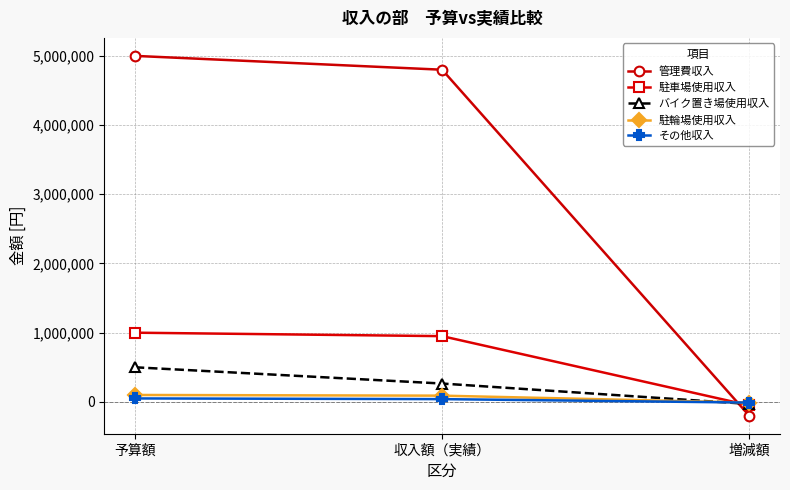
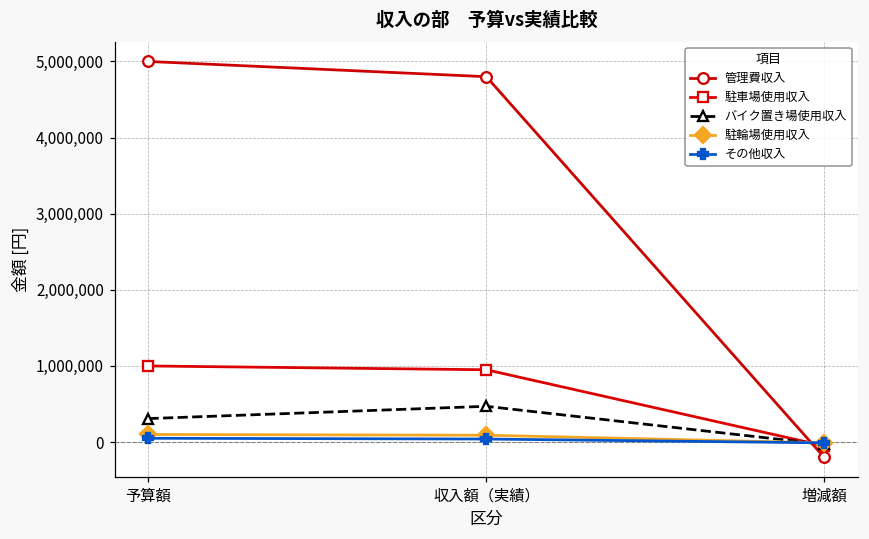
バイク置き場使用収入, 予算額: 500,000 -> 300,000
バイク置き場使用収入, 収入額（実績）: 300,000 -> 500,000
